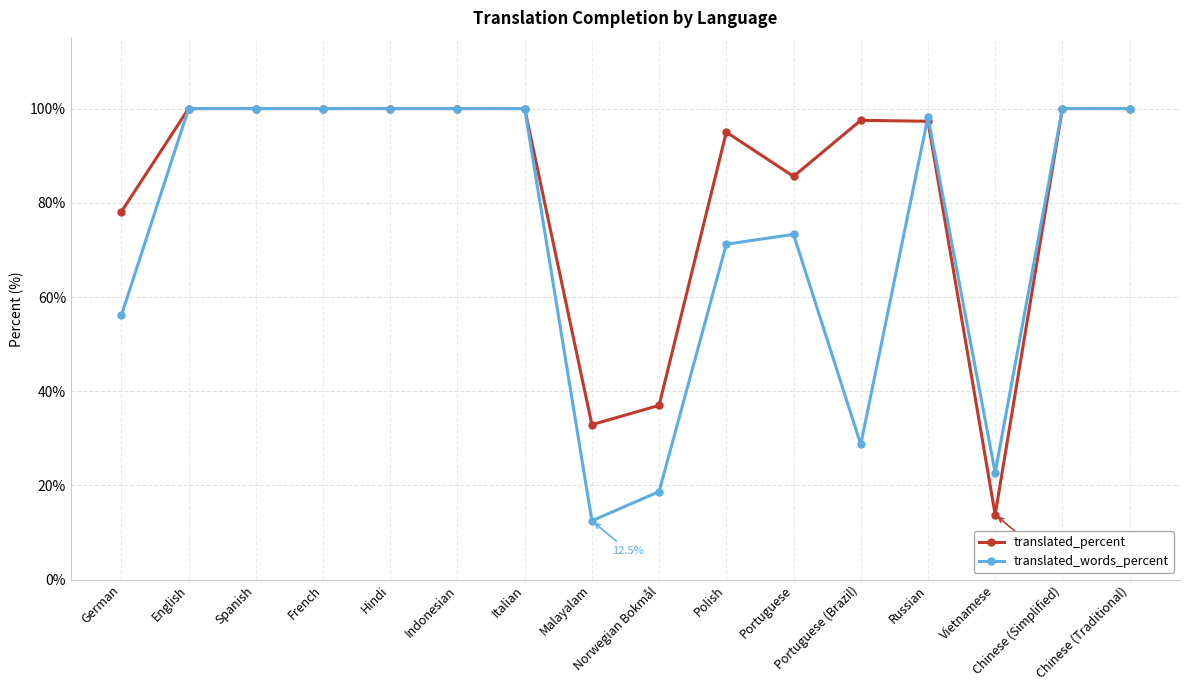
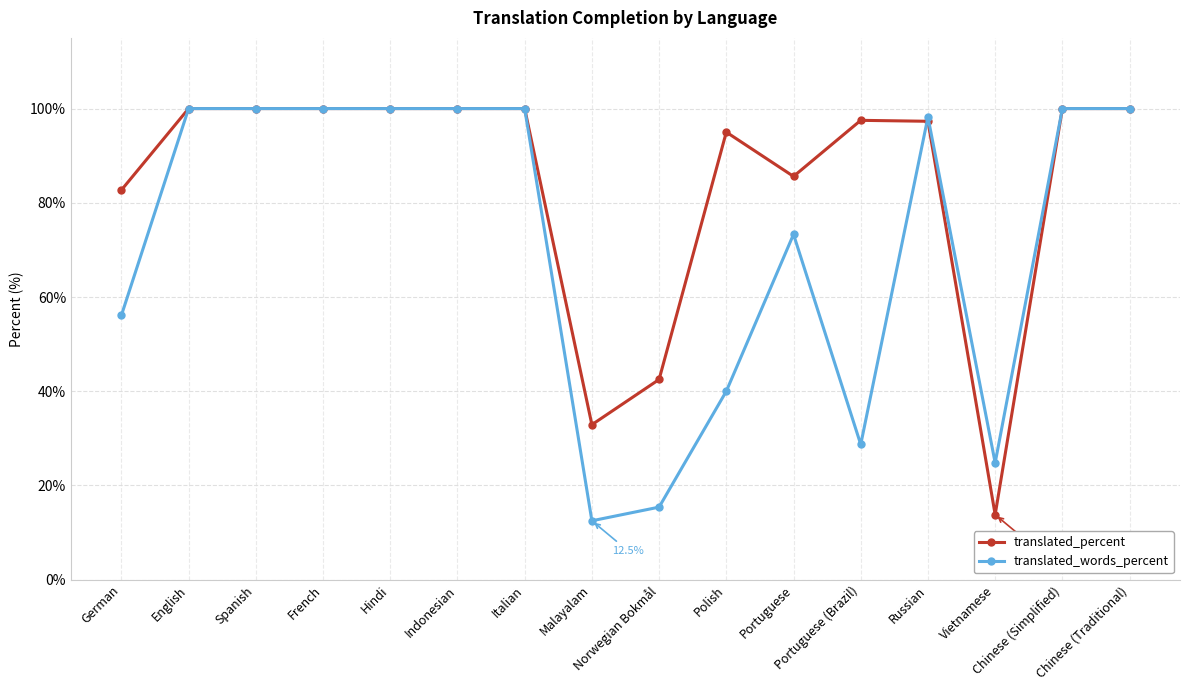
translated_percent, German: 78% -> 83%
translated_percent, Norwegian Bokmål: 37% -> 43%
translated_words_percent, Norwegian Bokmål: 19% -> 15%
translated_words_percent, Polish: 71% -> 40%
translated_words_percent, Vietnamese: 23% -> 25%
